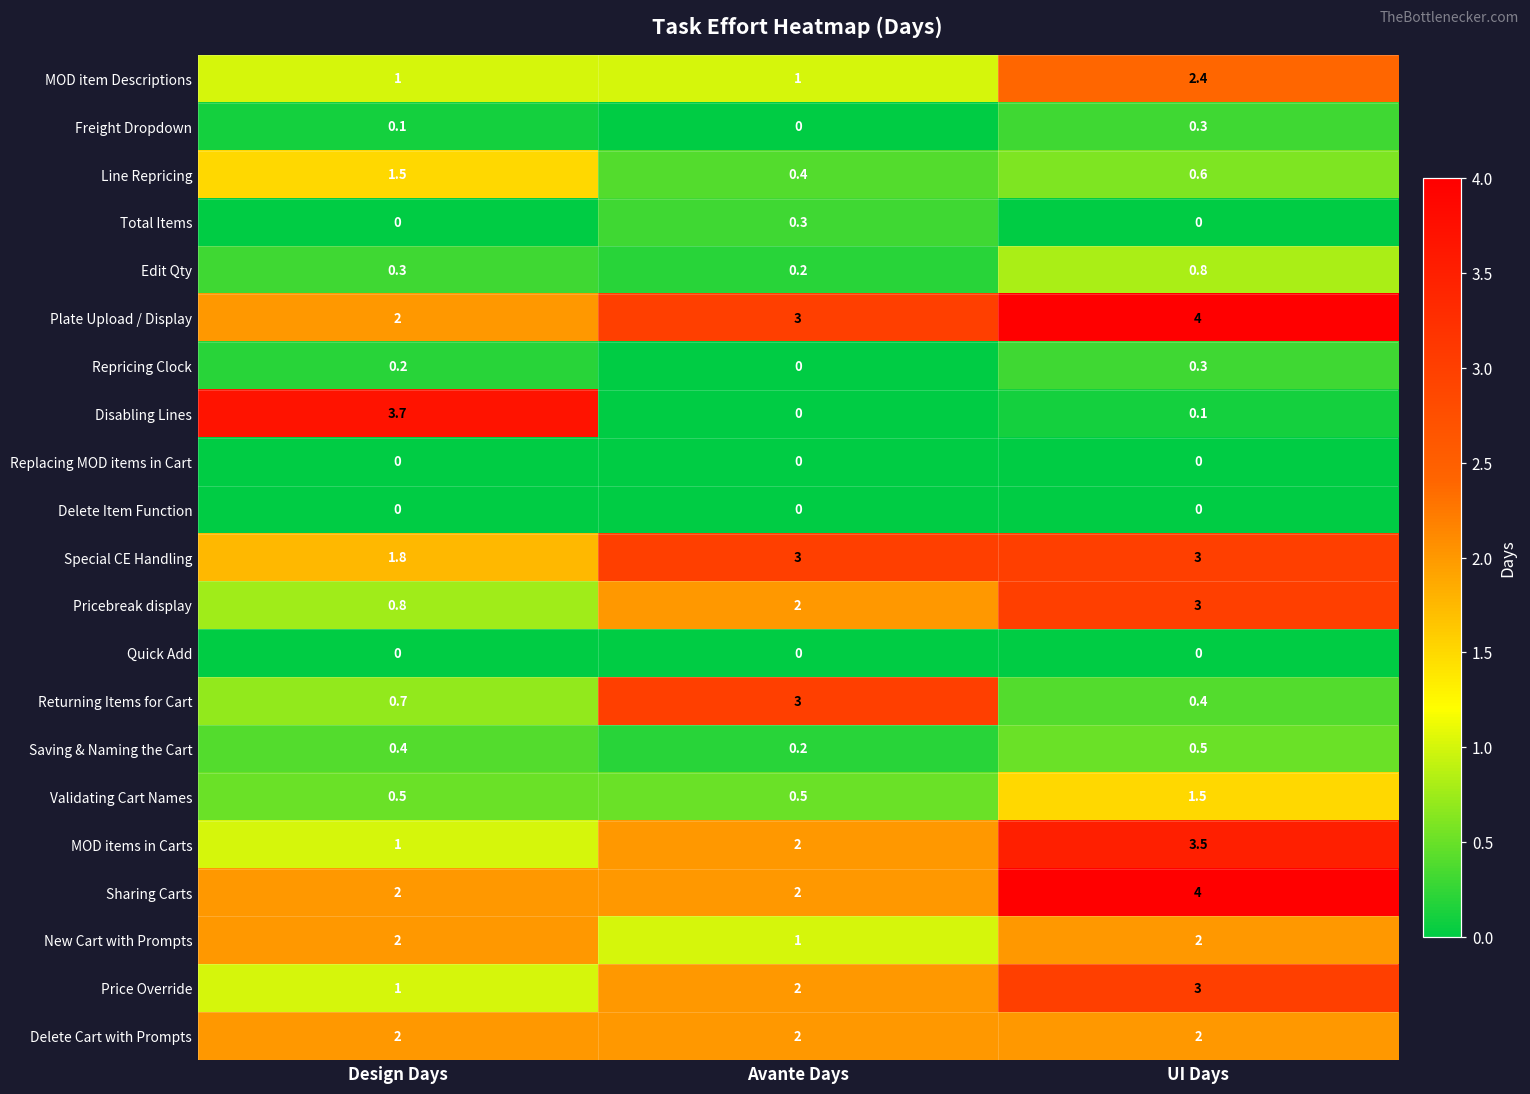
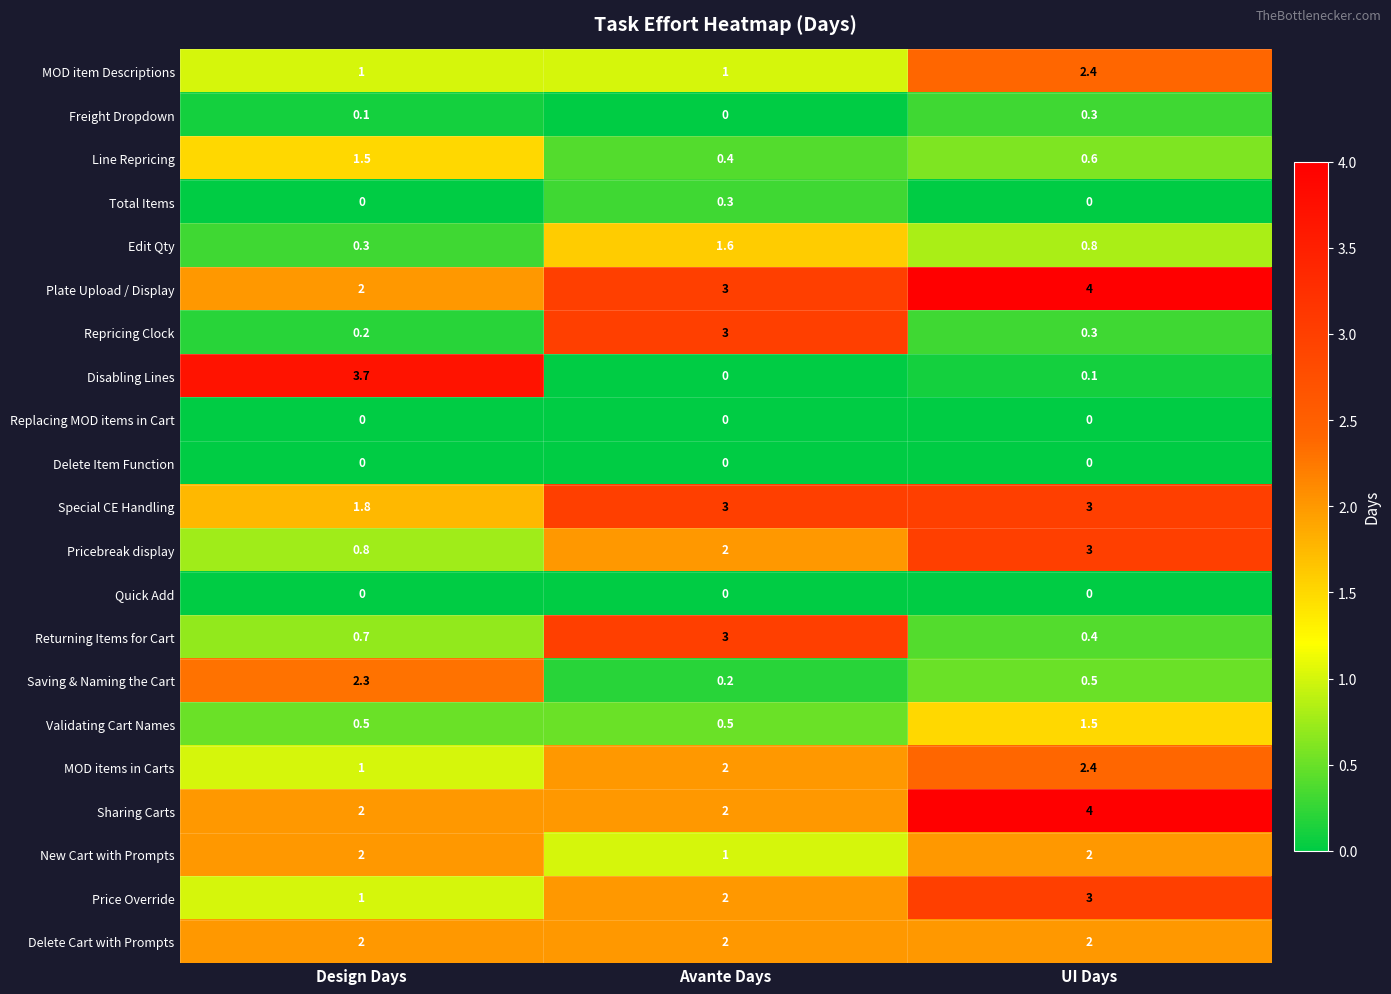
Edit Qty, Avante Days: 0.2 -> 1.6
Repricing Clock, Avante Days: 0 -> 3
Saving & Naming the Cart, Design Days: 0.4 -> 2.3
MOD items in Carts, UI Days: 3.5 -> 2.4
